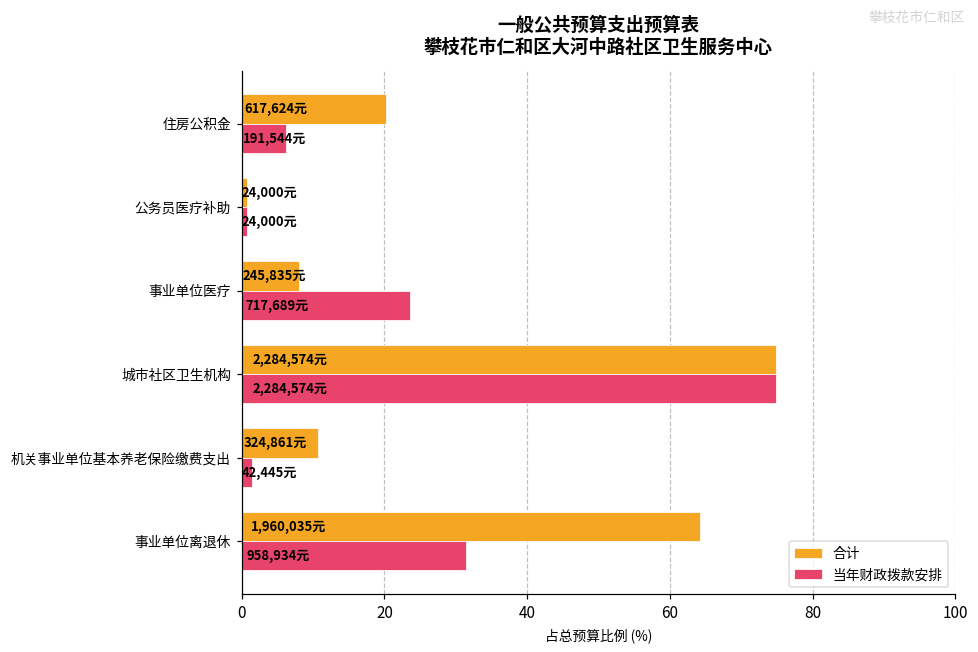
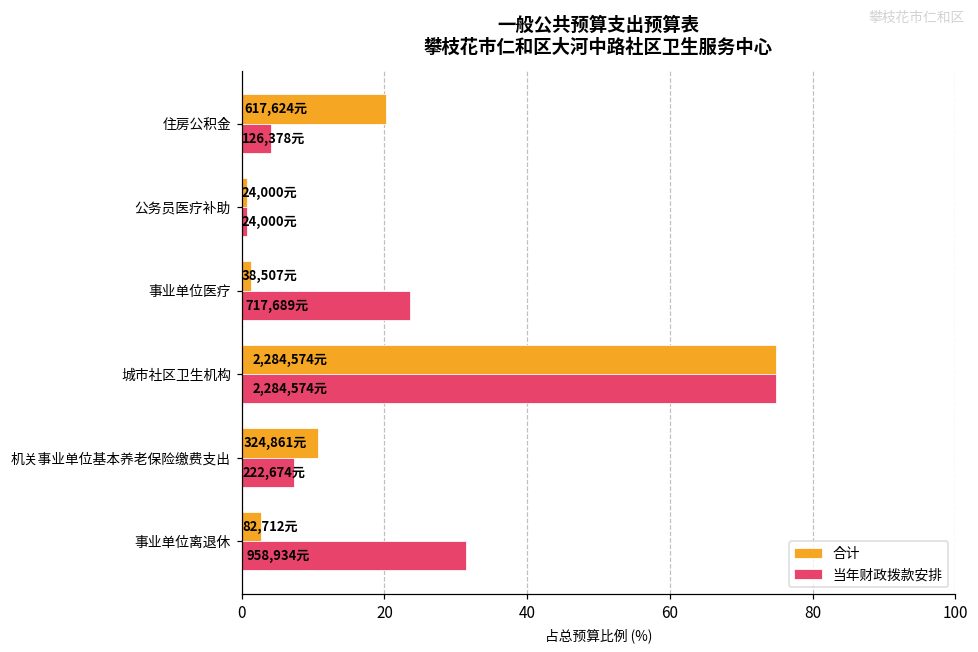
当年财政拨款安排, 住房公积金: 191,544元 -> 126,378元
合计, 事业单位医疗: 245,835元 -> 38,507元
当年财政拨款安排, 机关事业单位基本养老保险缴费支出: 42,445元 -> 222,674元
合计, 事业单位离退休: 1,960,035元 -> 82,712元
